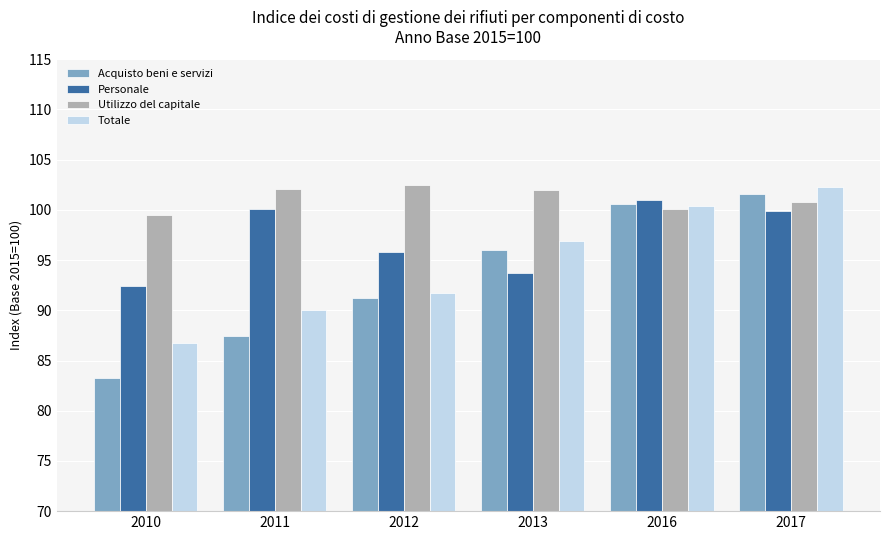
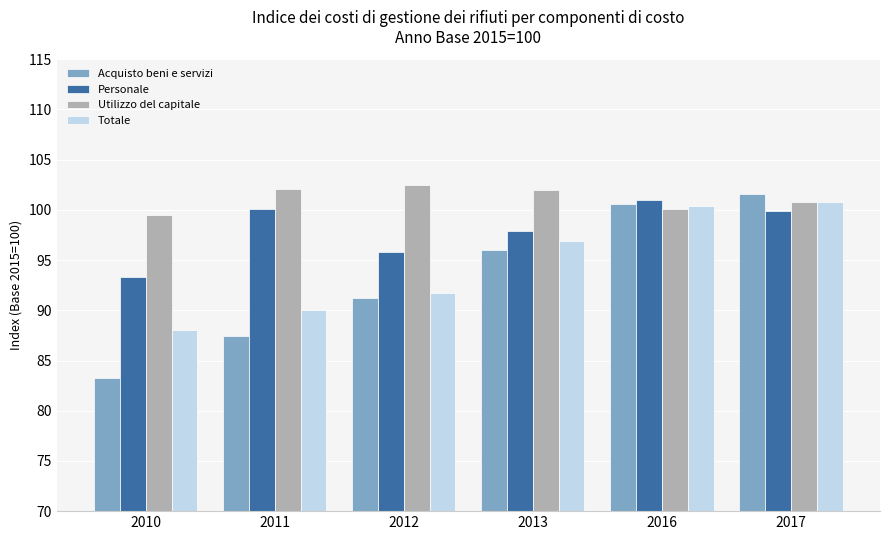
Personale, 2010: 92.5 -> 93.3
Totale, 2010: 86.7 -> 88.0
Personale, 2013: 93.7 -> 97.9
Totale, 2017: 102.2 -> 100.8
